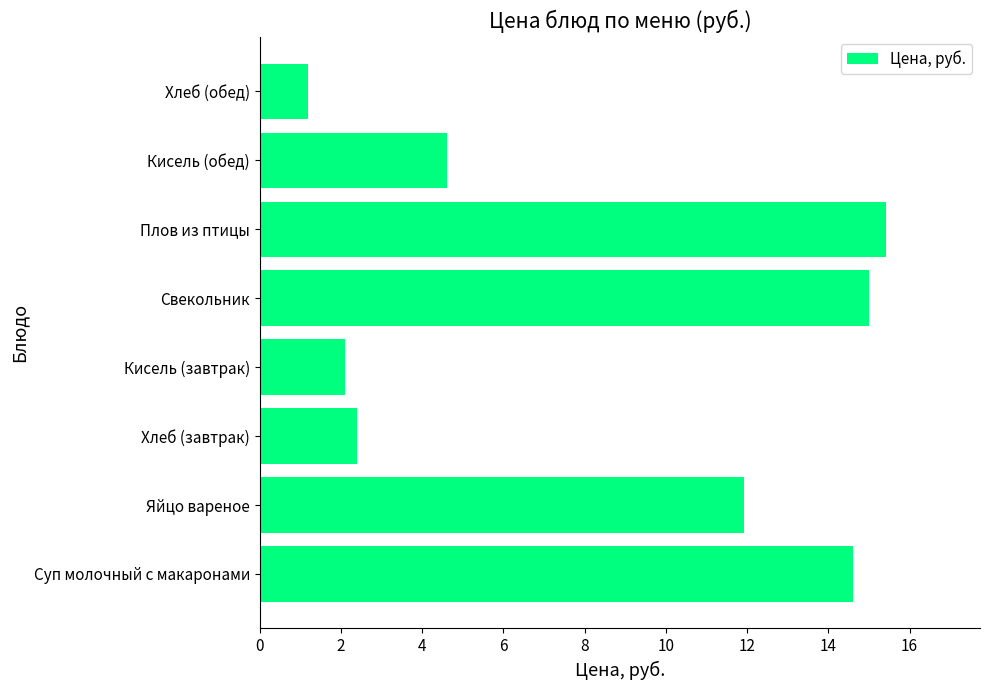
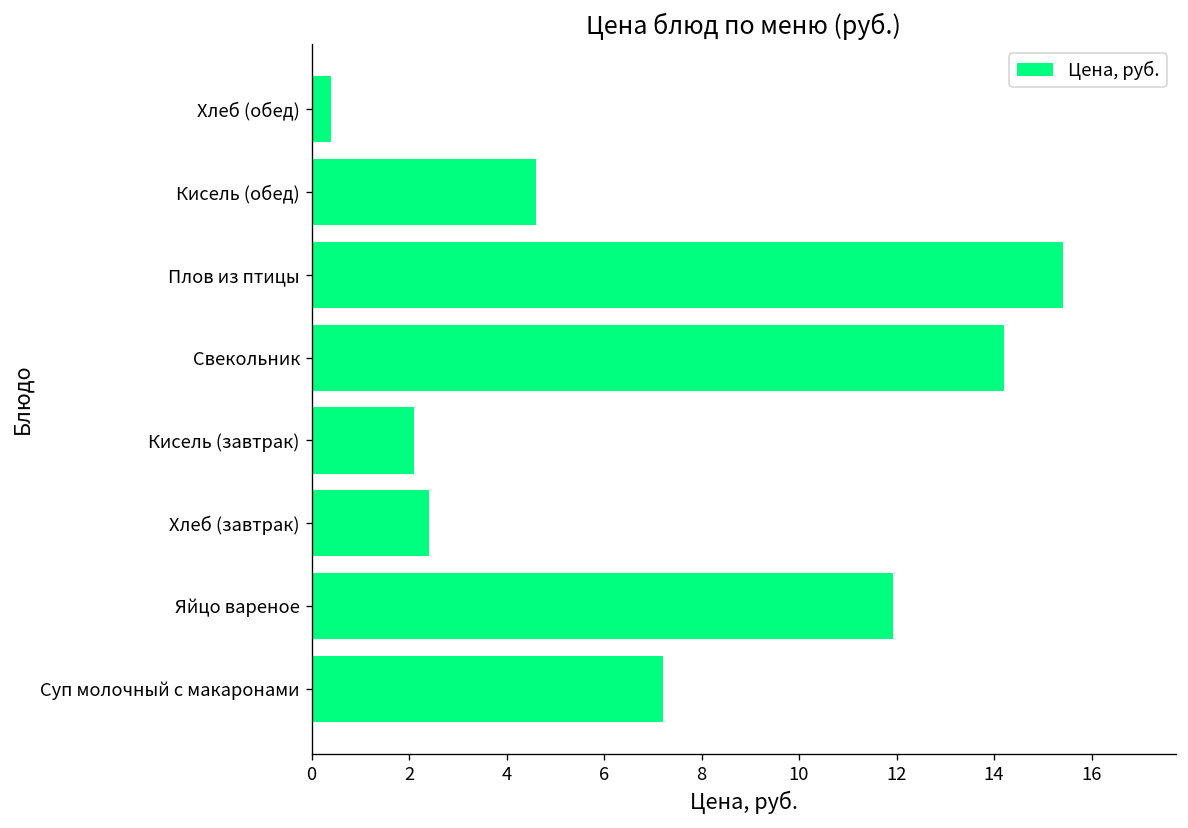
Хлеб (обед): 1.2 -> 0.4
Свекольник: 15.0 -> 14.2
Суп молочный с макаронами: 14.6 -> 7.2
